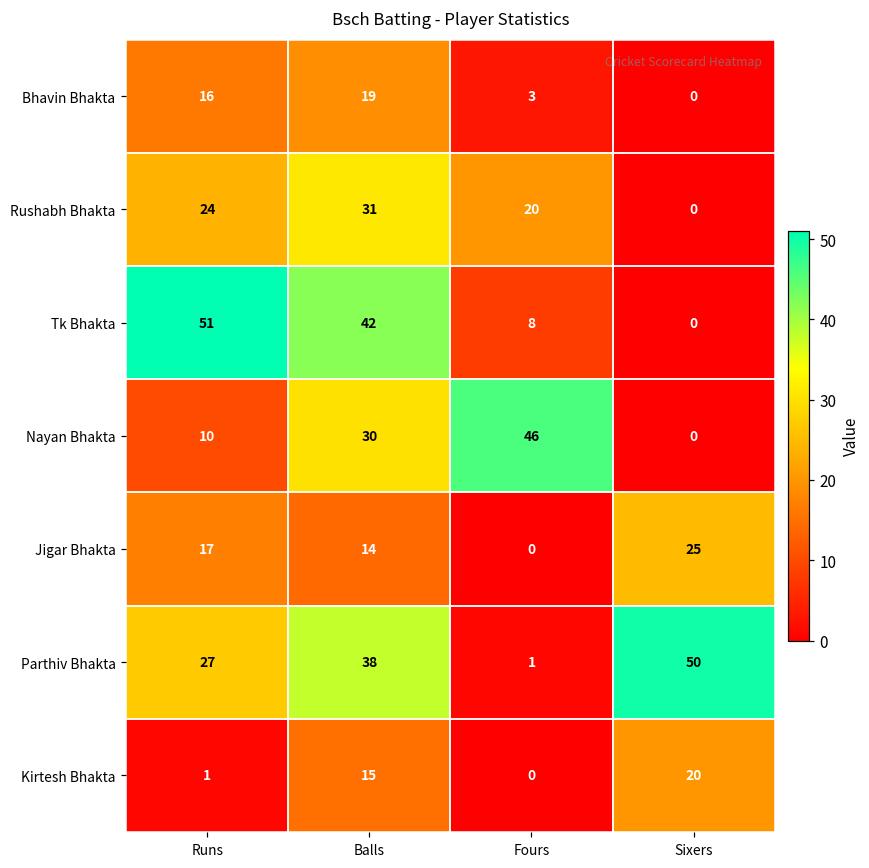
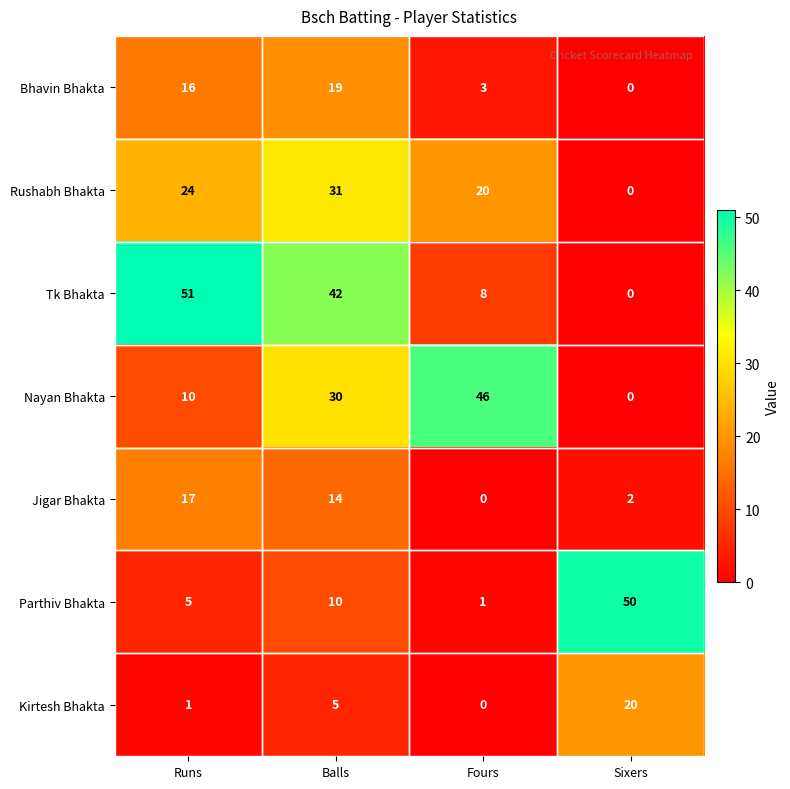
Jigar Bhakta, Sixers: 25 -> 2
Parthiv Bhakta, Runs: 27 -> 5
Parthiv Bhakta, Balls: 38 -> 10
Kirtesh Bhakta, Balls: 15 -> 5
